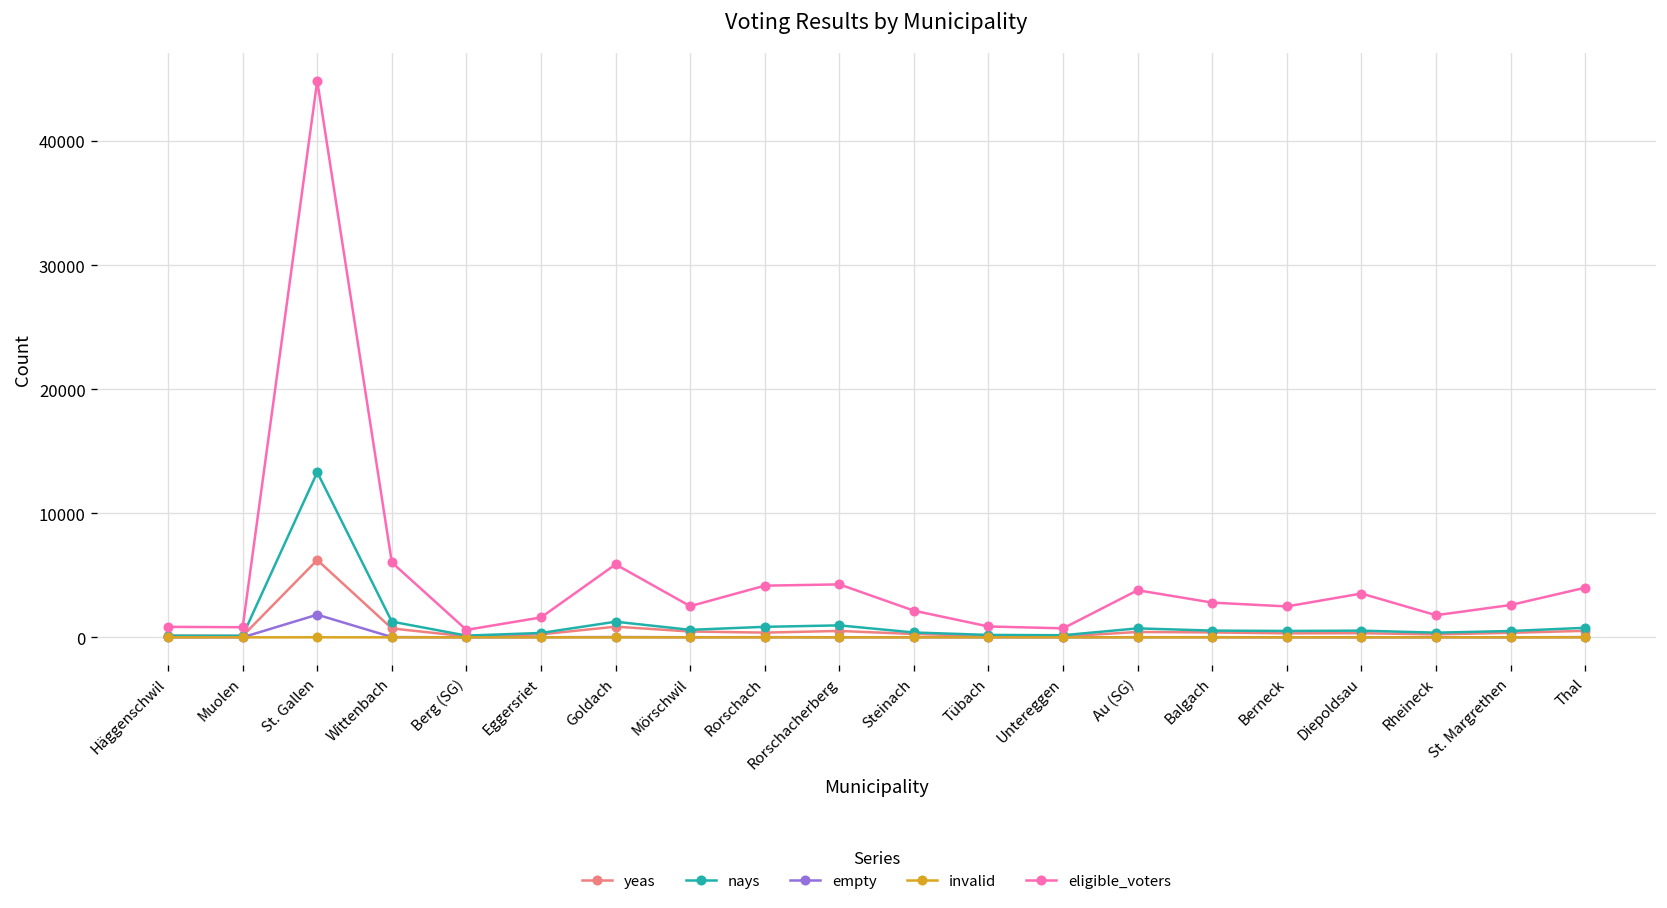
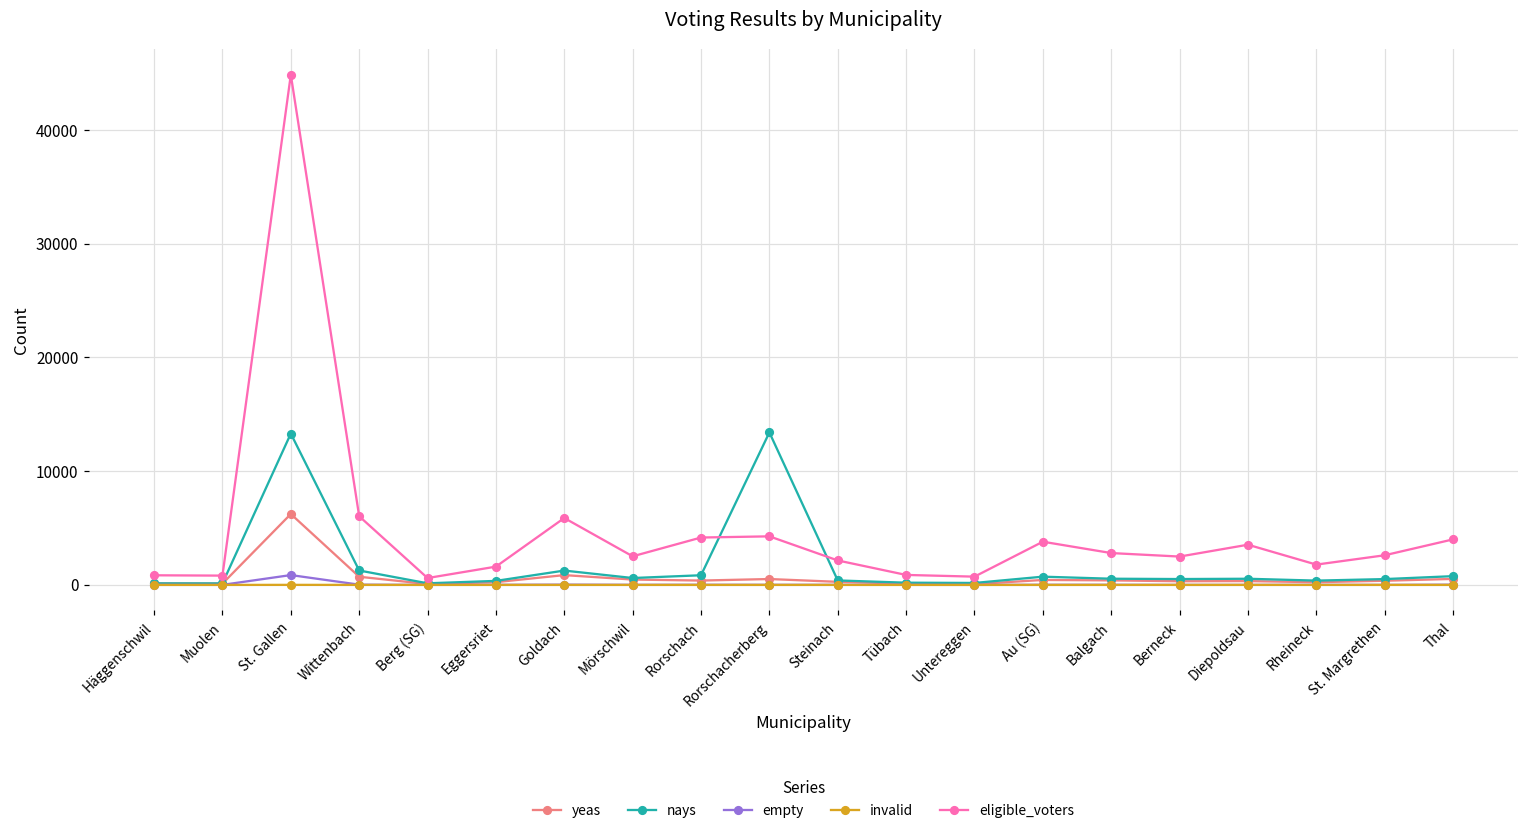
empty, St. Gallen: 1800 -> 900
nays, Rorschacherberg: 1000 -> 13400
